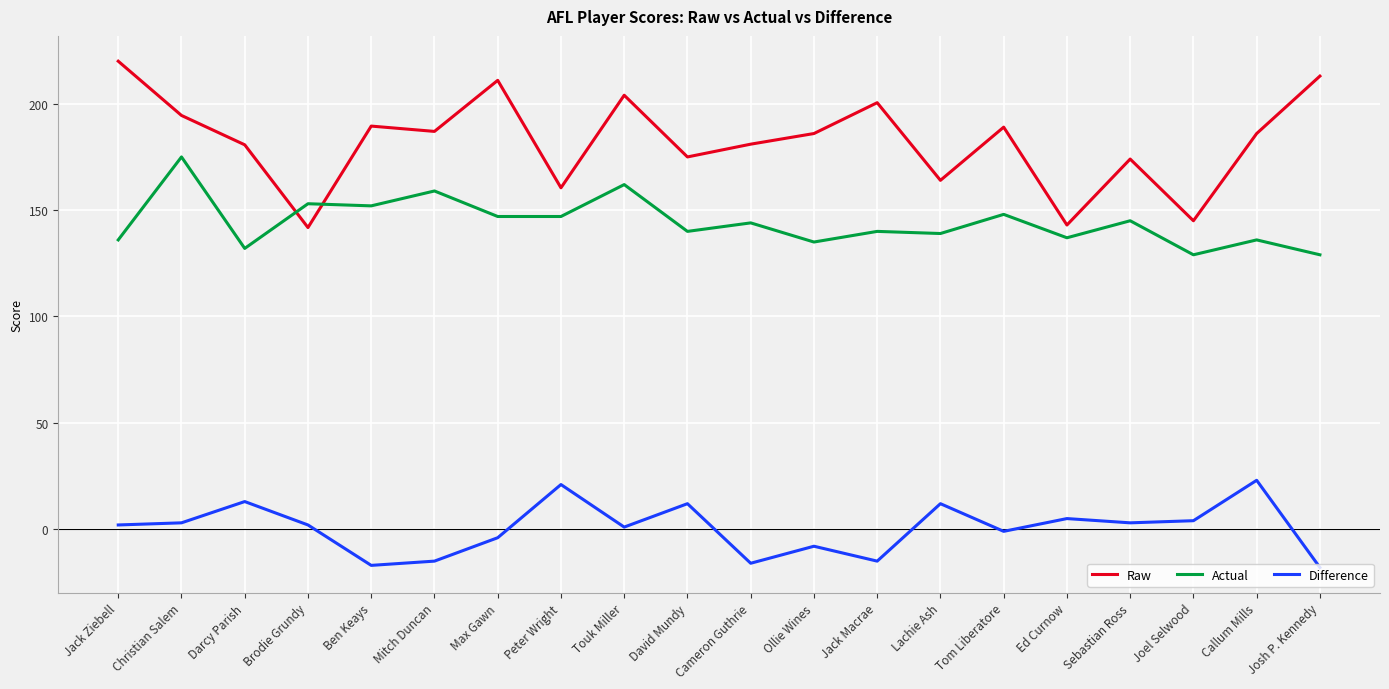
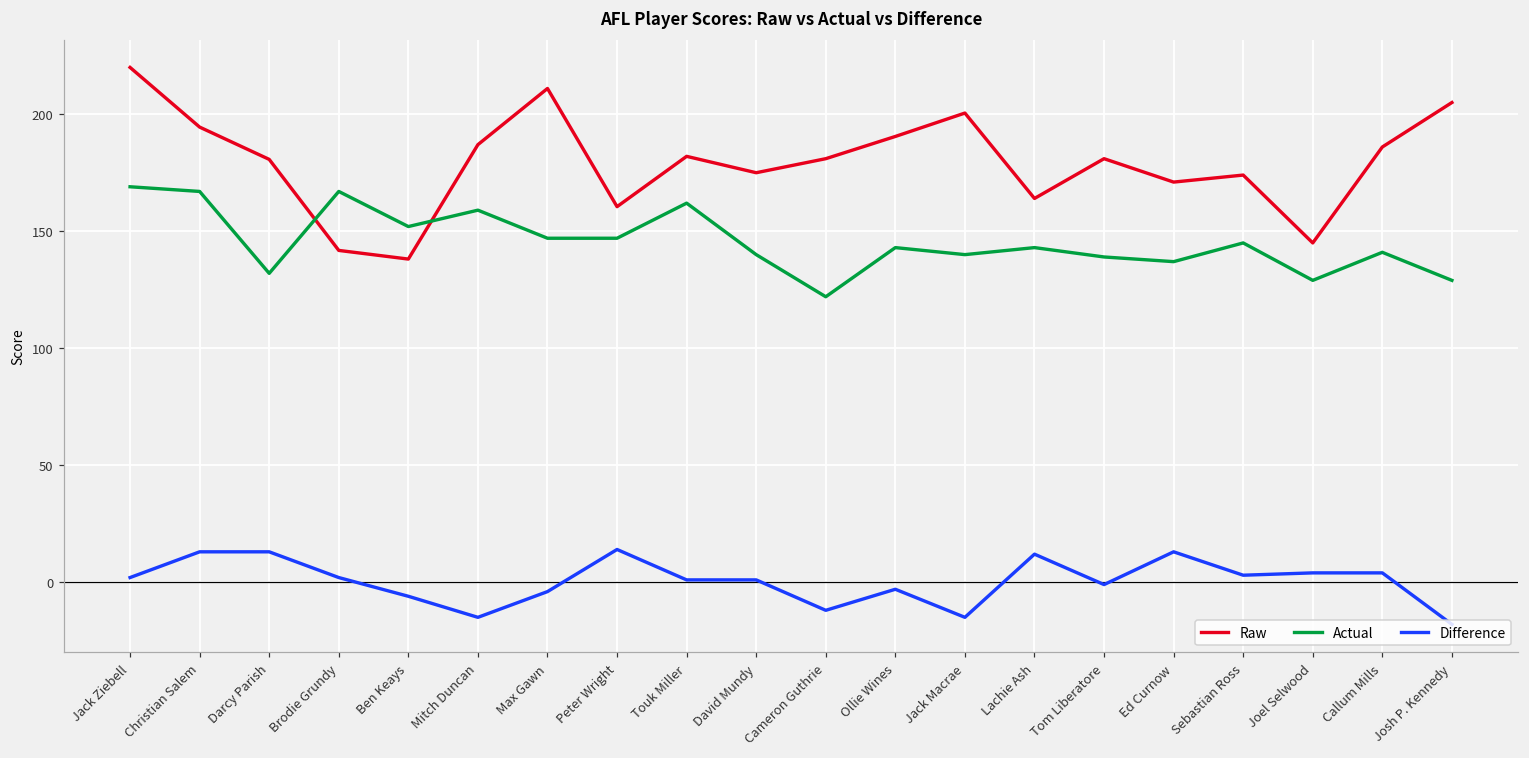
Actual, Jack Ziebell: 136 -> 169
Actual, Christian Salem: 175 -> 167
Difference, Christian Salem: 3 -> 13
Actual, Brodie Grundy: 153 -> 167
Raw, Ben Keays: 190 -> 138
Difference, Ben Keays: -17 -> -6
Difference, Peter Wright: 21 -> 14
Raw, Touk Miller: 204 -> 182
Difference, David Mundy: 12 -> 1
Actual, Cameron Guthrie: 144 -> 122
Difference, Cameron Guthrie: -16 -> -12
Raw, Ollie Wines: 186 -> 191
Actual, Ollie Wines: 135 -> 143
Difference, Ollie Wines: -8 -> -3
Actual, Lachie Ash: 139 -> 143
Raw, Tom Liberatore: 189 -> 181
Actual, Tom Liberatore: 148 -> 139
Raw, Ed Curnow: 143 -> 171
Difference, Ed Curnow: 5 -> 13
Actual, Callum Mills: 136 -> 141
Difference, Callum Mills: 23 -> 4
Raw, Josh P. Kennedy: 213 -> 205
